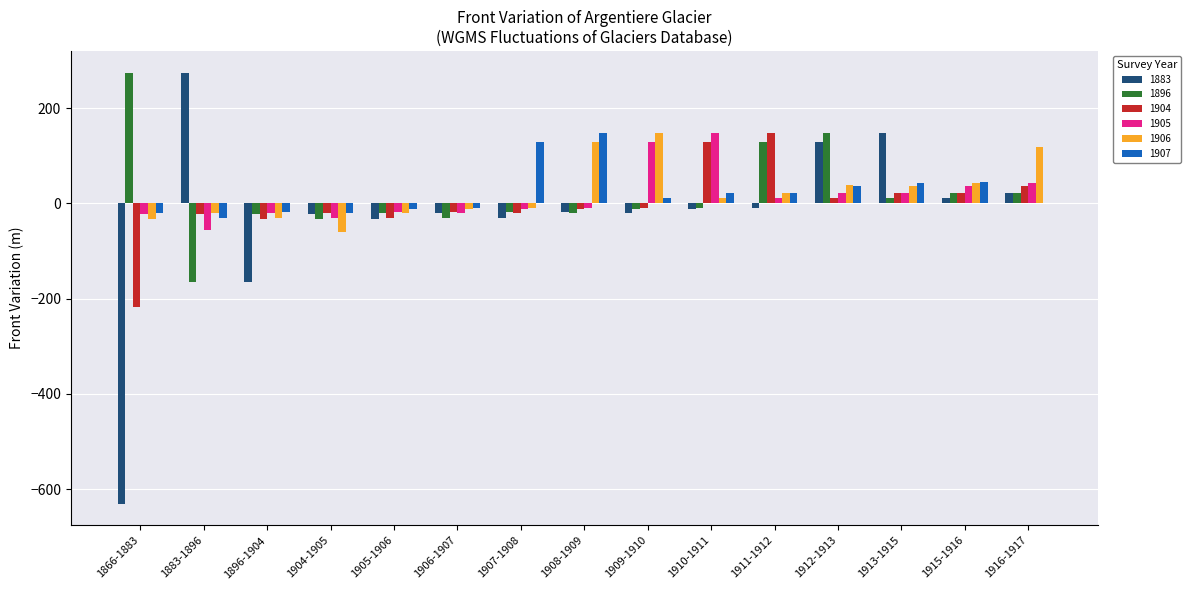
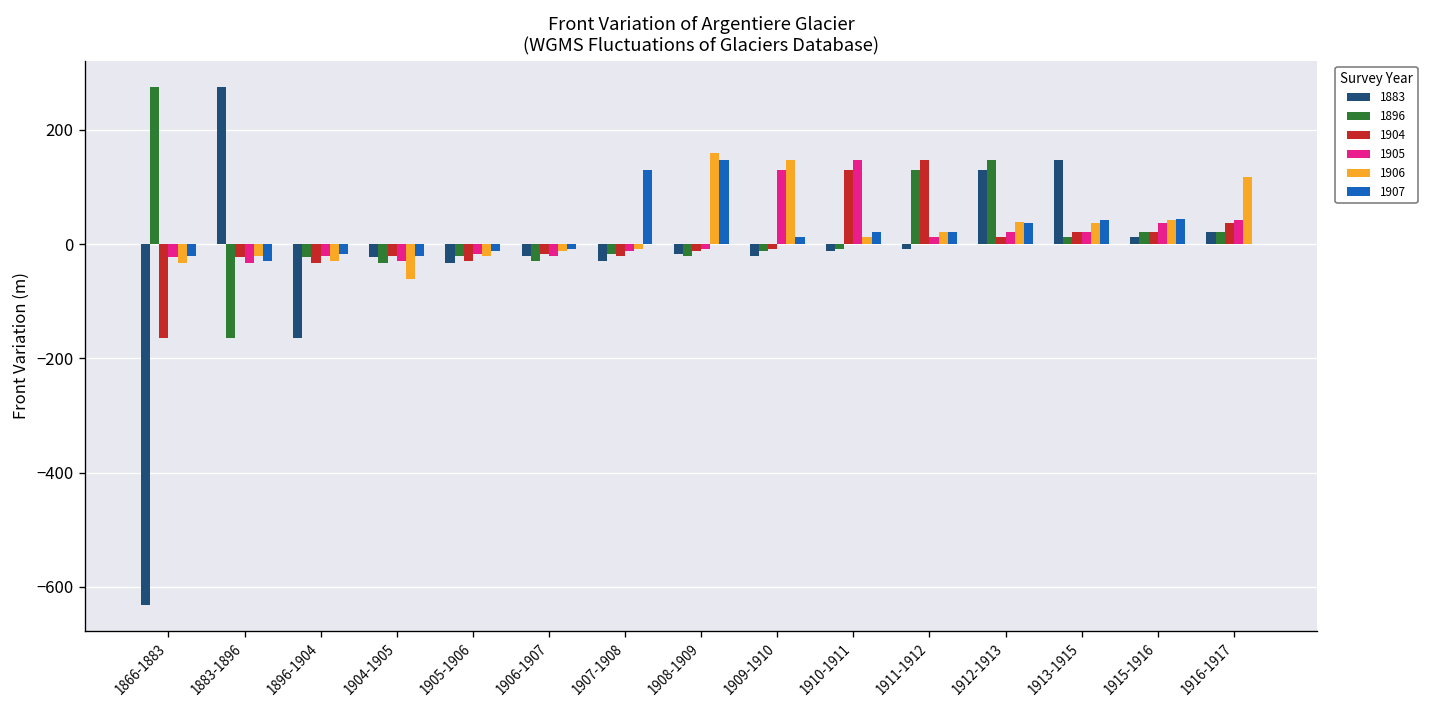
1904, 1866-1883: -220 -> -170
1905, 1883-1896: -60 -> -30
1906, 1908-1909: 130 -> 160
